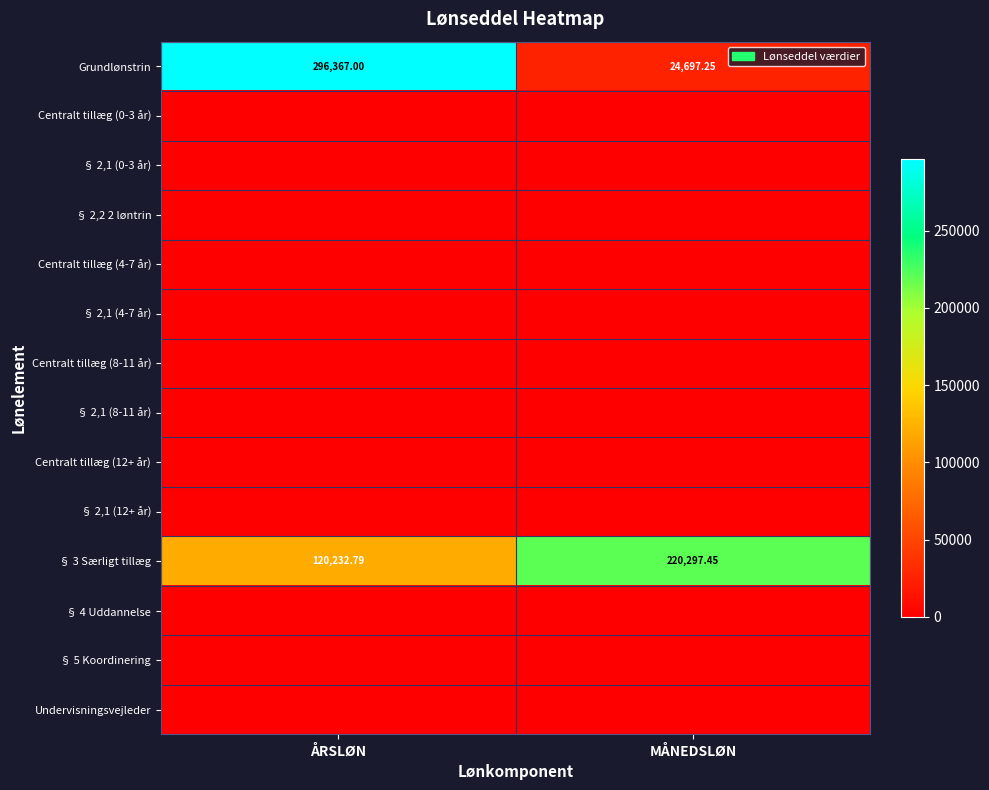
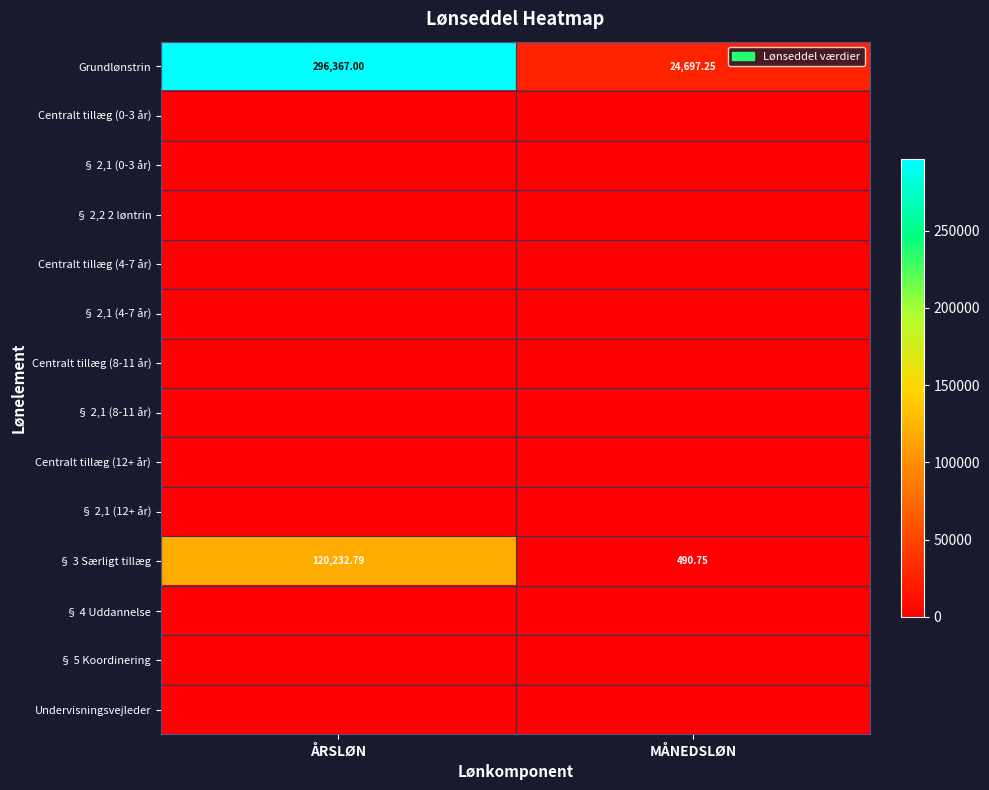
§ 3 Særligt tillæg, MÅNEDSLØN: 220,297.45 -> 490.75
